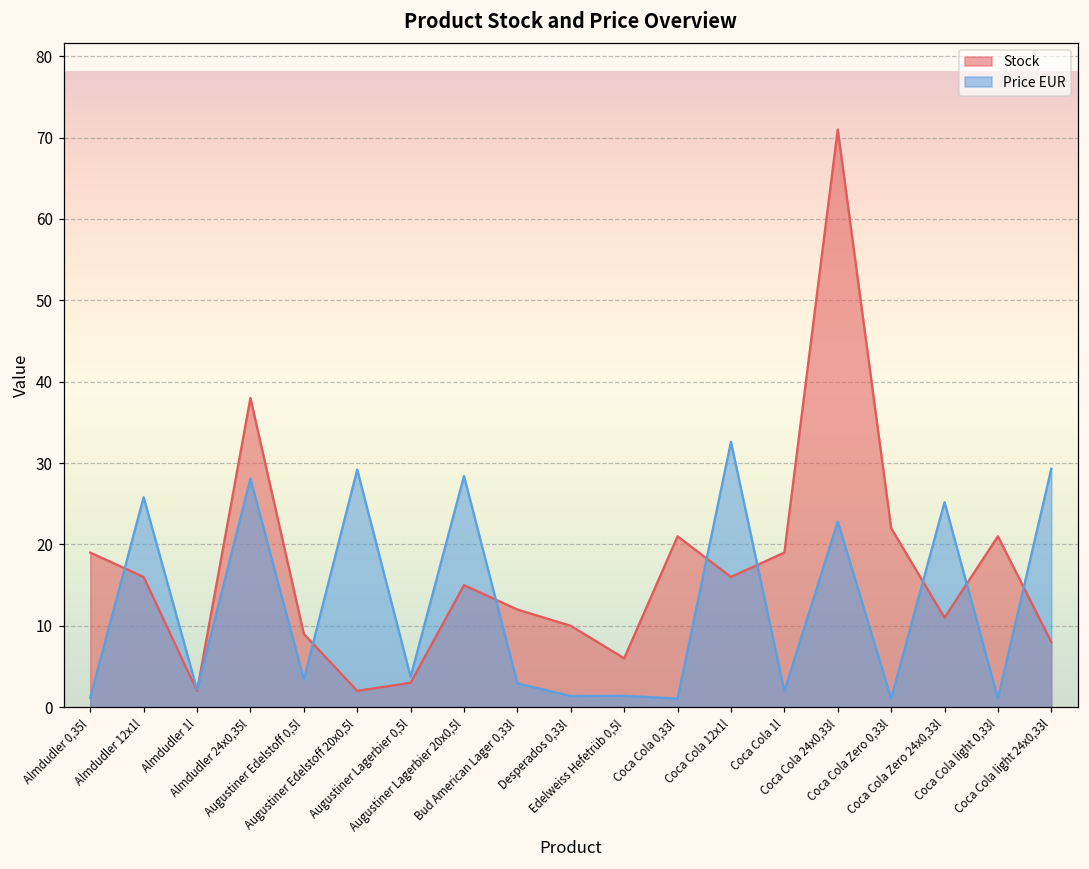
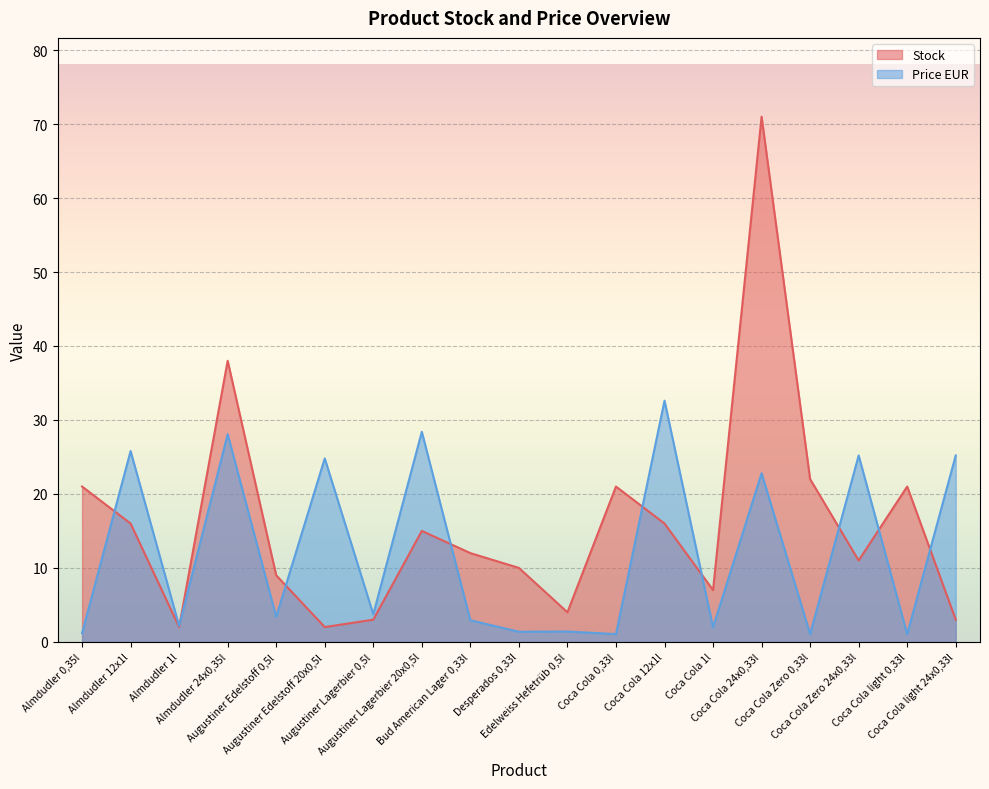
Stock, Almdudler 0,35l: 19 -> 21
Price EUR, Augustiner Edelstoff 20x0,5l: 29 -> 25
Stock, Edelweiss Hefetrüb 0,5l: 6 -> 4
Stock, Coca Cola 1l: 19 -> 7
Stock, Coca Cola light 24x0,33l: 8 -> 3
Price EUR, Coca Cola light 24x0,33l: 29 -> 25
